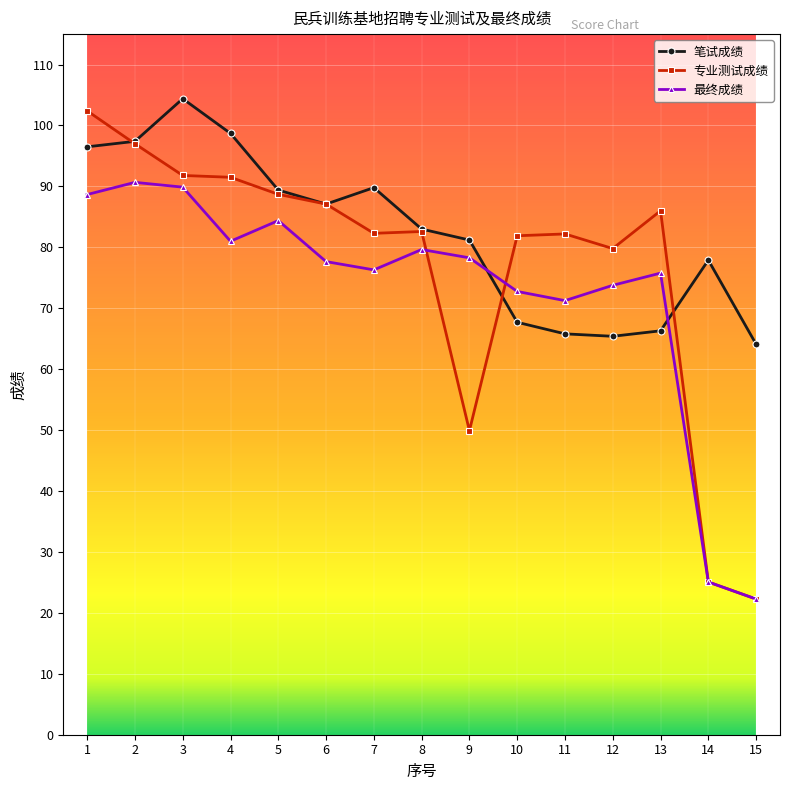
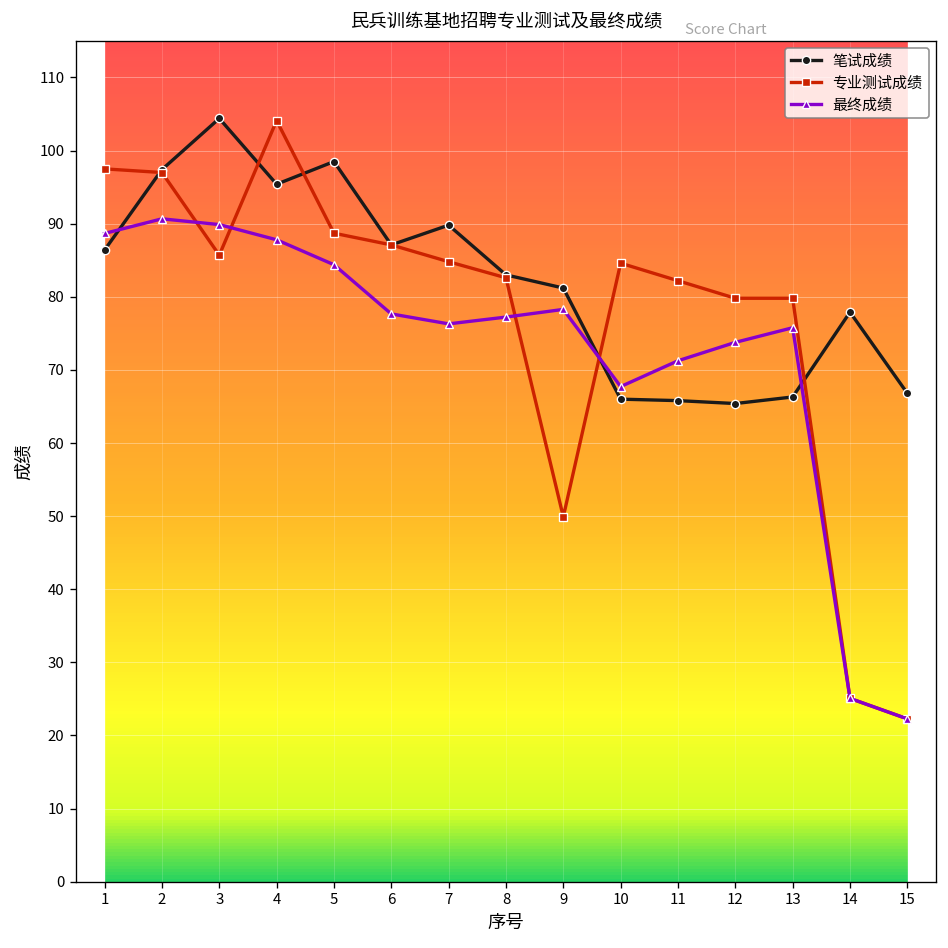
笔试成绩, 1: 97 -> 86
专业测试成绩, 1: 102 -> 98
专业测试成绩, 3: 92 -> 86
笔试成绩, 4: 99 -> 95
专业测试成绩, 4: 92 -> 104
最终成绩, 4: 81 -> 88
笔试成绩, 5: 89 -> 99
专业测试成绩, 7: 82 -> 85
最终成绩, 8: 80 -> 77
笔试成绩, 10: 68 -> 66
专业测试成绩, 10: 82 -> 85
最终成绩, 10: 73 -> 68
专业测试成绩, 13: 86 -> 80
笔试成绩, 15: 64 -> 67
